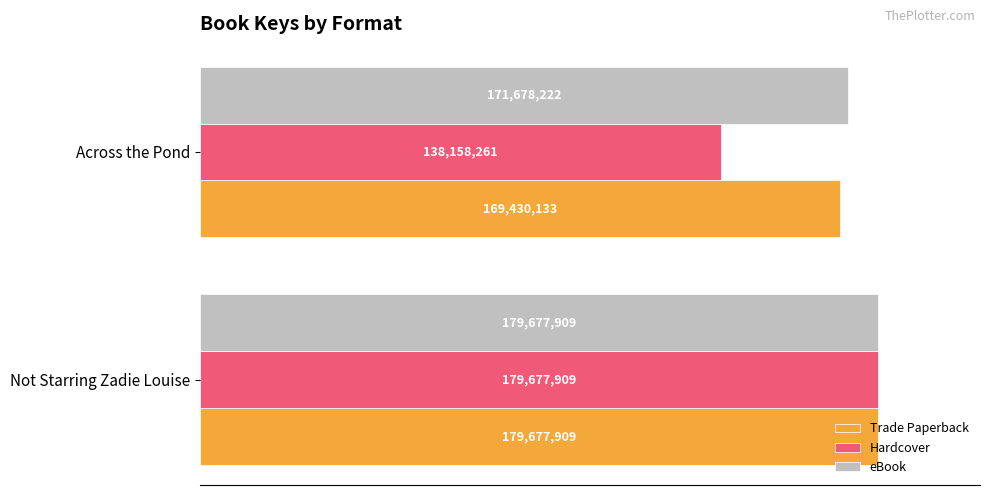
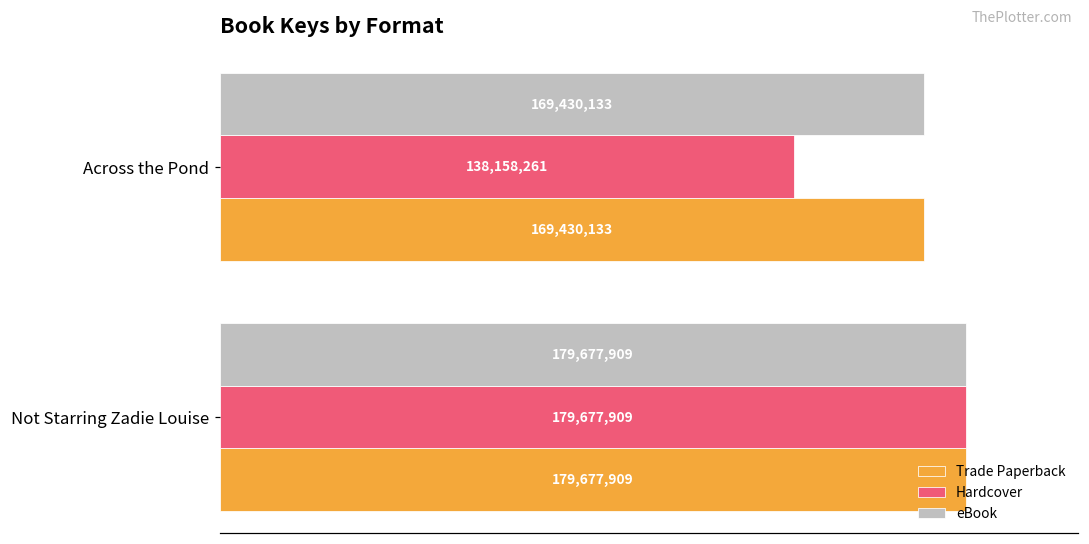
eBook, Across the Pond: 171,678,222 -> 169,430,133
